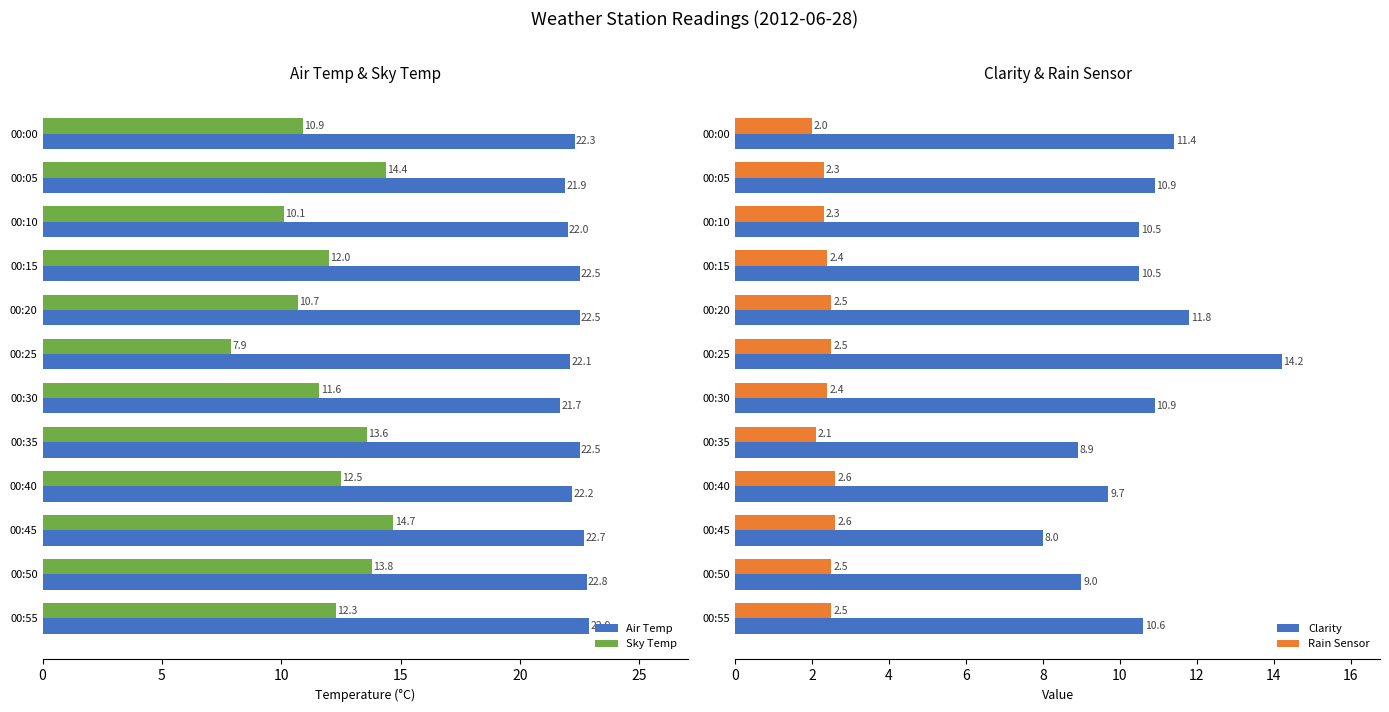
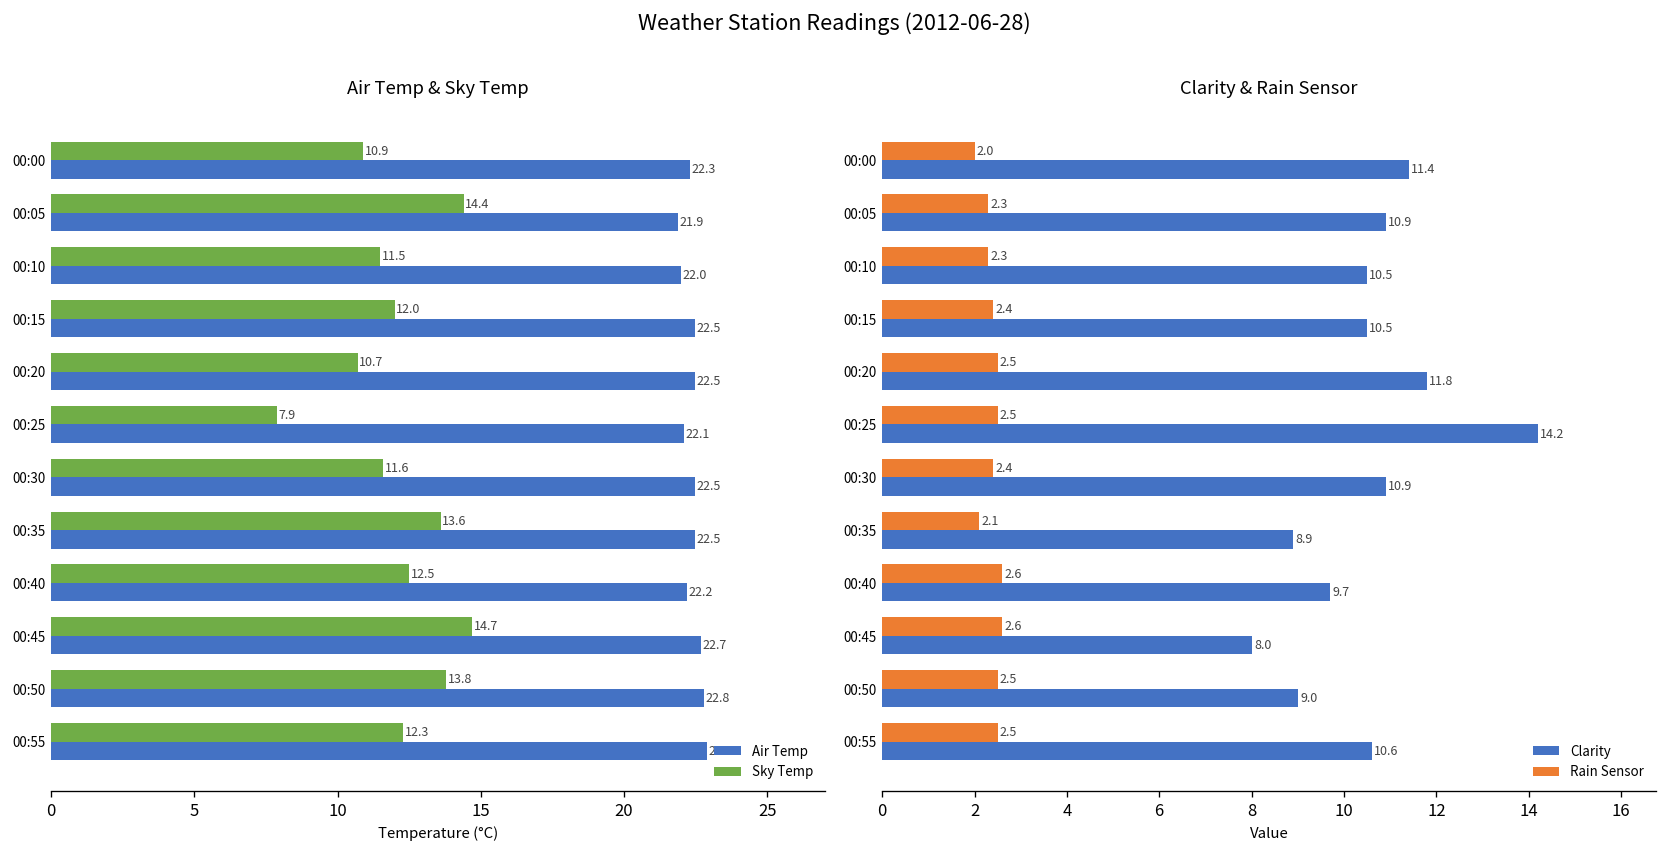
Air Temp & Sky Temp, Sky Temp, 00:10: 10.1 -> 11.5
Air Temp & Sky Temp, Air Temp, 00:30: 21.7 -> 22.5
